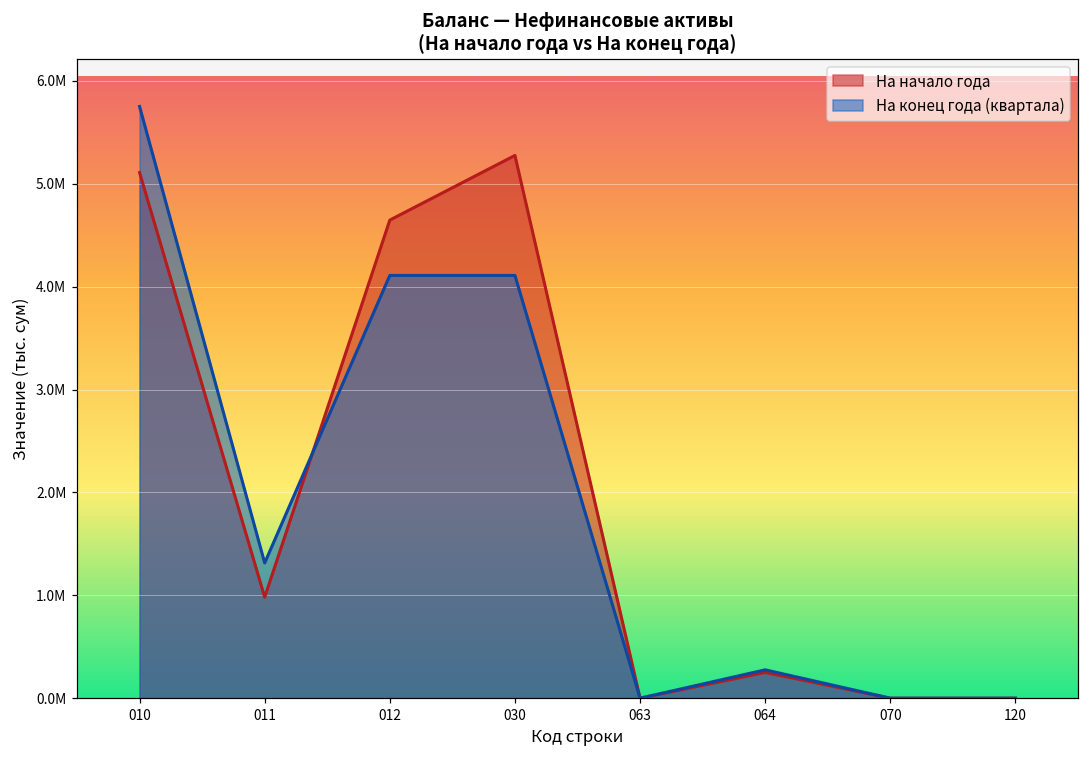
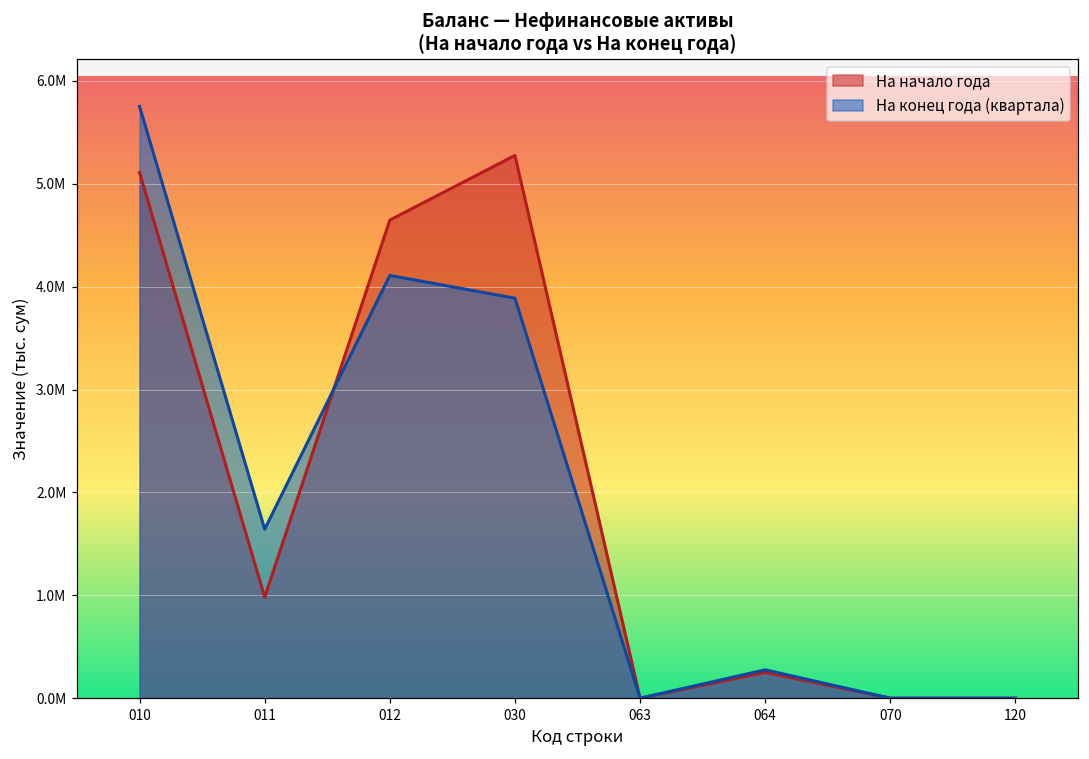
На конец года (квартала), 011: 1300000 -> 1600000
На конец года (квартала), 030: 4100000 -> 3900000
